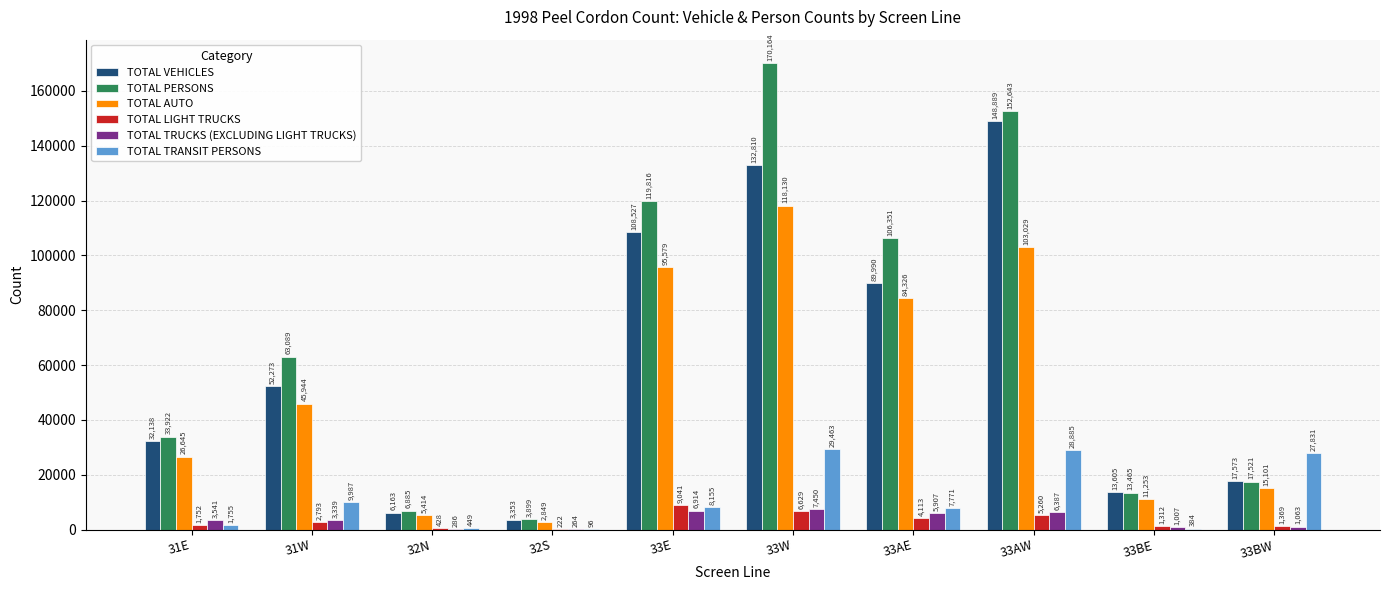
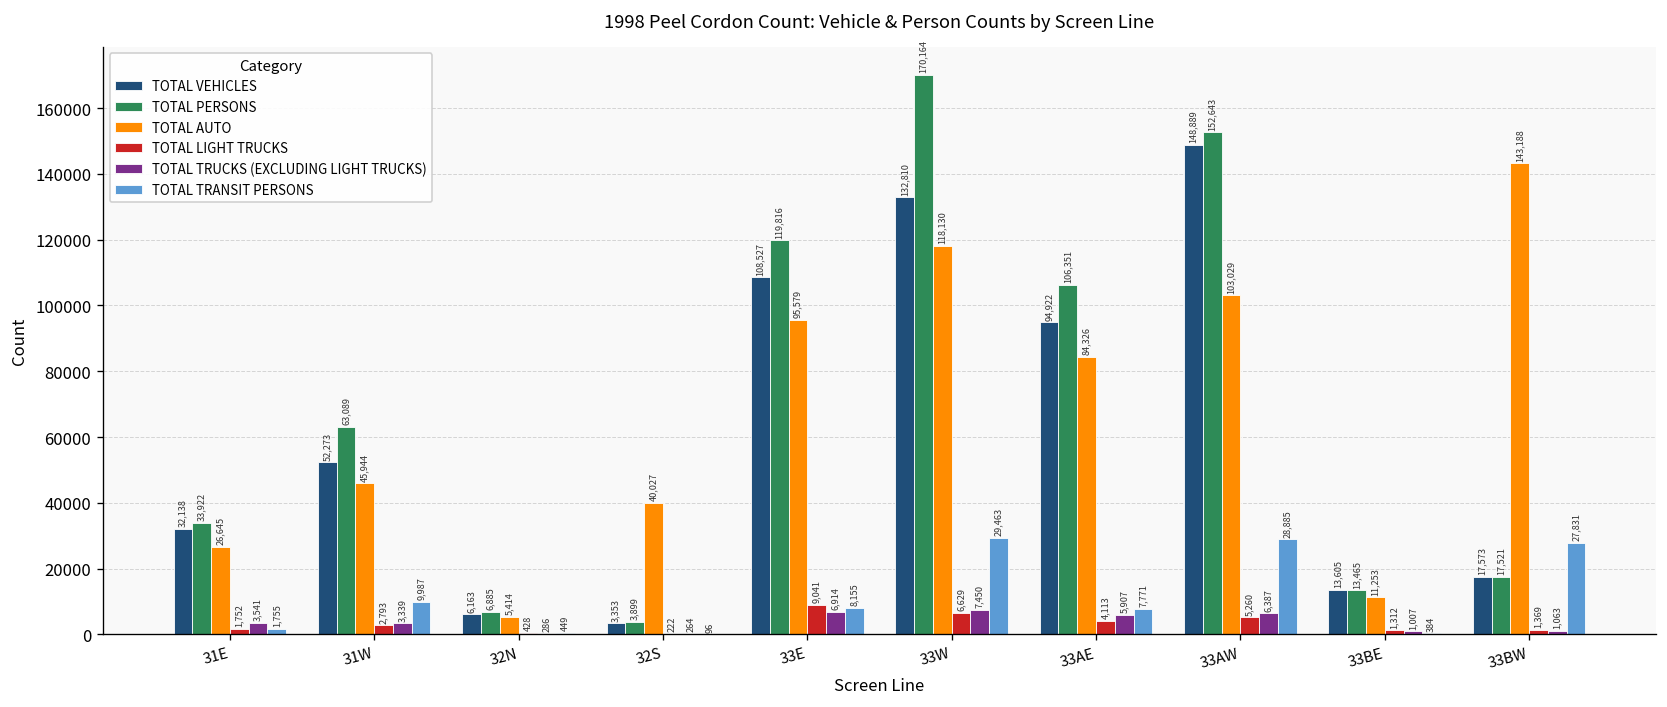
TOTAL AUTO, 32S: 2,849 -> 40,027
TOTAL VEHICLES, 33AE: 89,990 -> 94,922
TOTAL AUTO, 33BW: 15,101 -> 143,188
